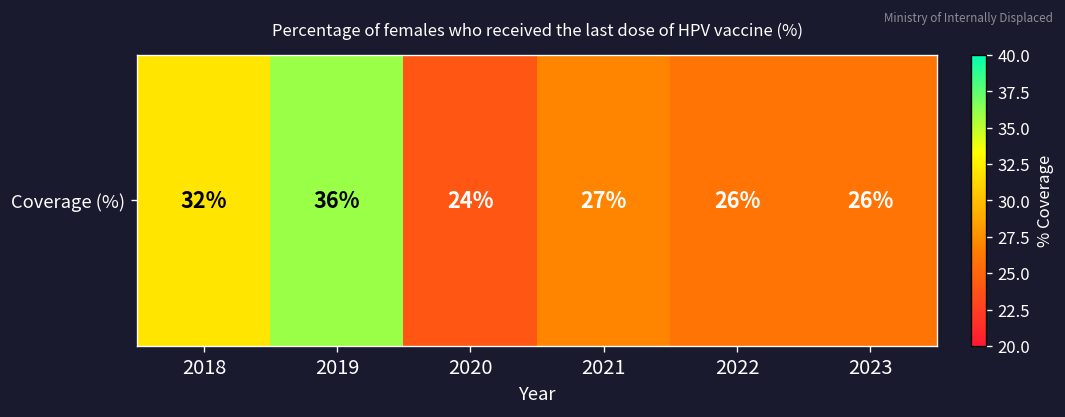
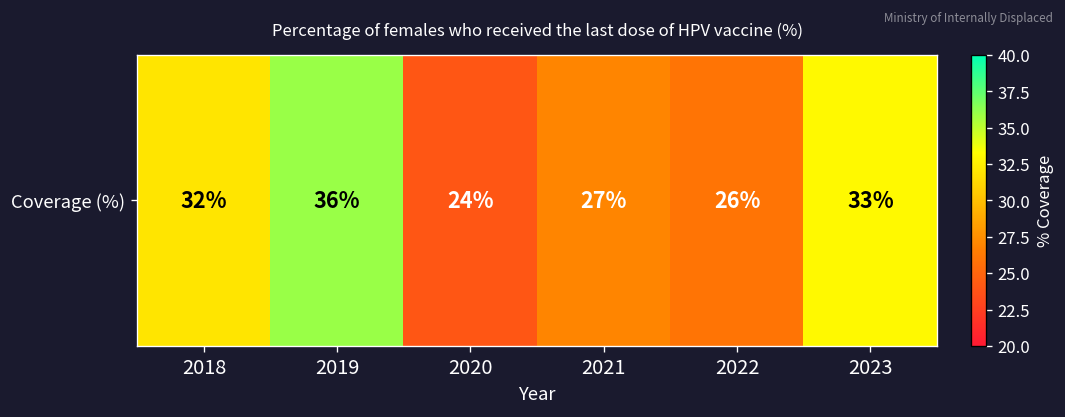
Coverage (%), 2023: 26% -> 33%
